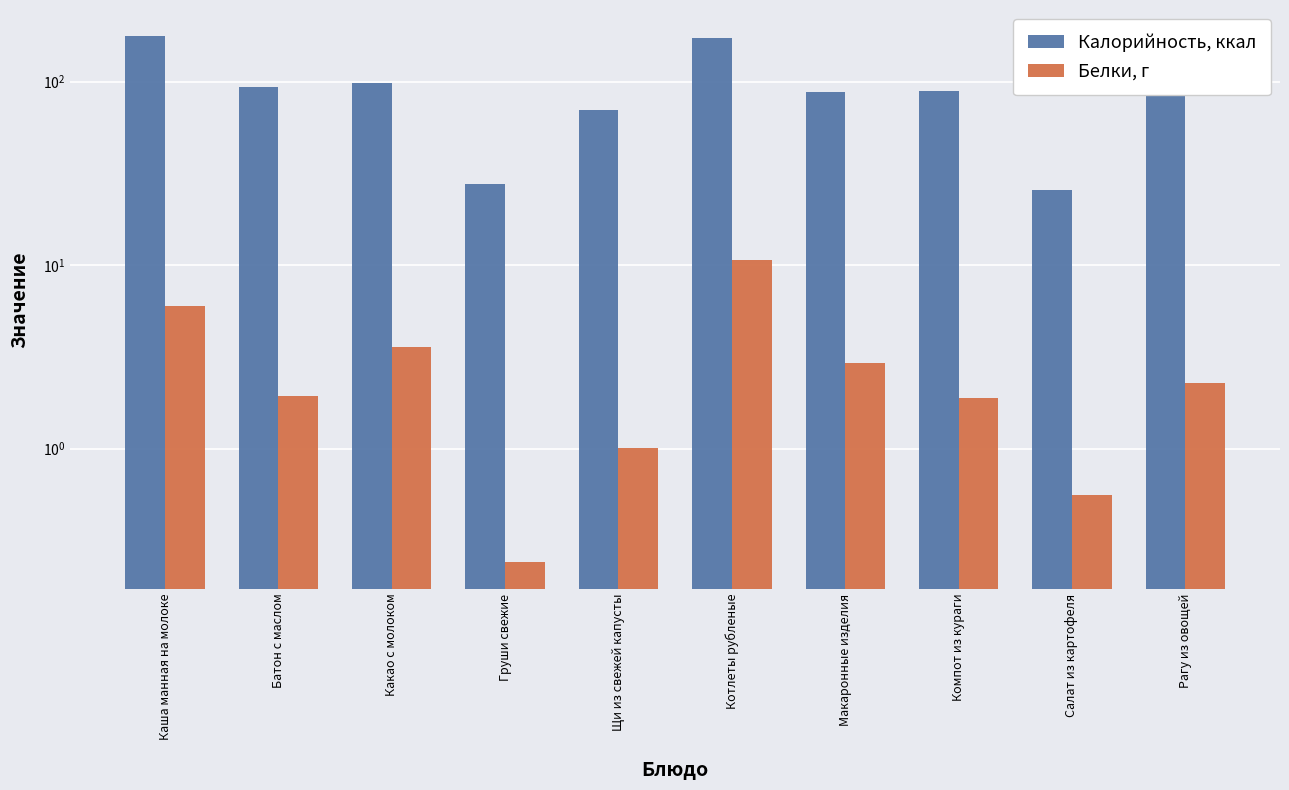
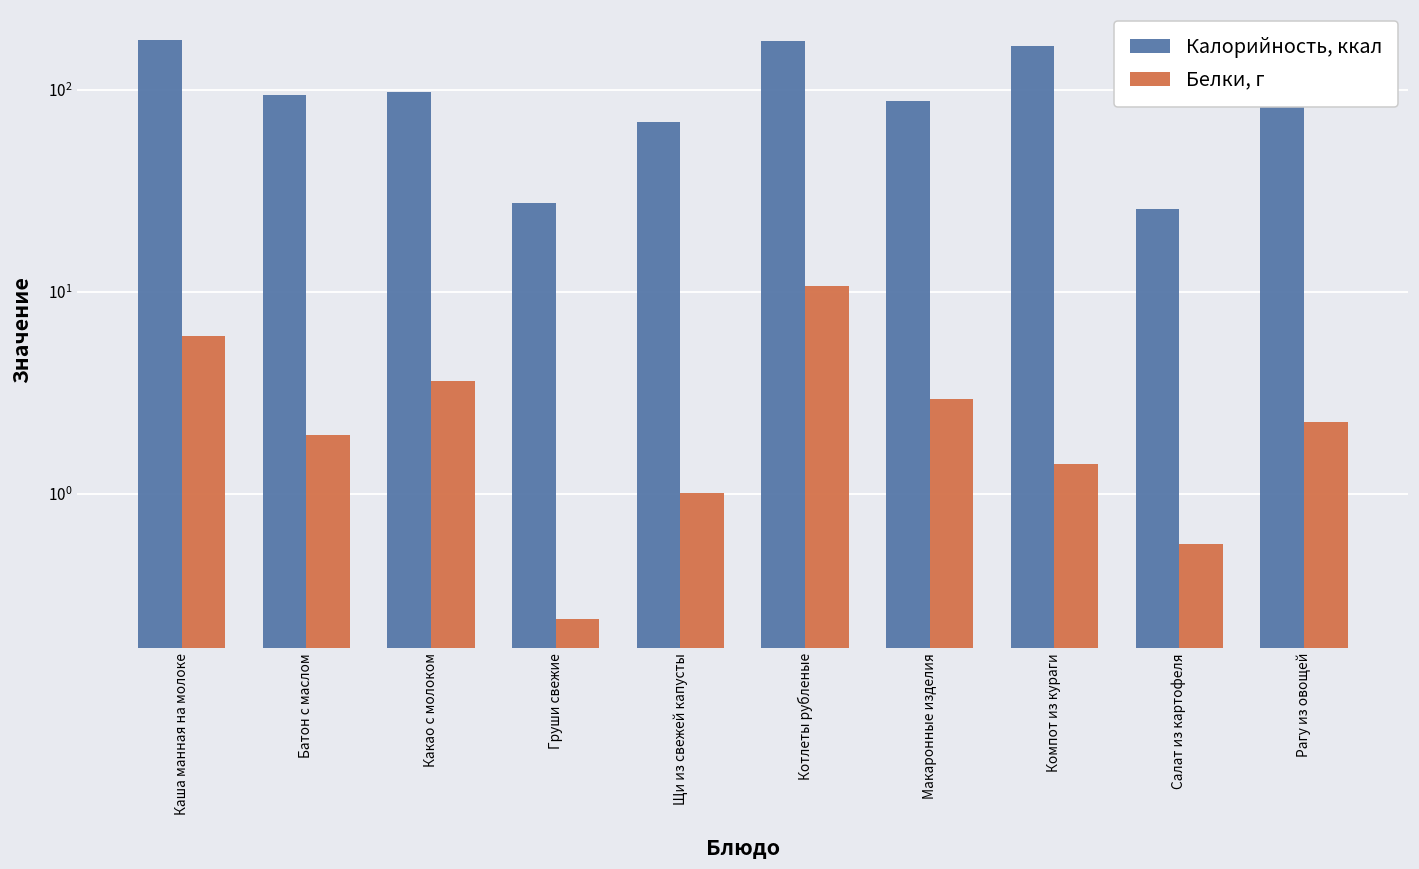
Калорийность, ккал, Компот из кураги: 90 -> 160
Белки, г, Компот из кураги: 1.9 -> 1.4
